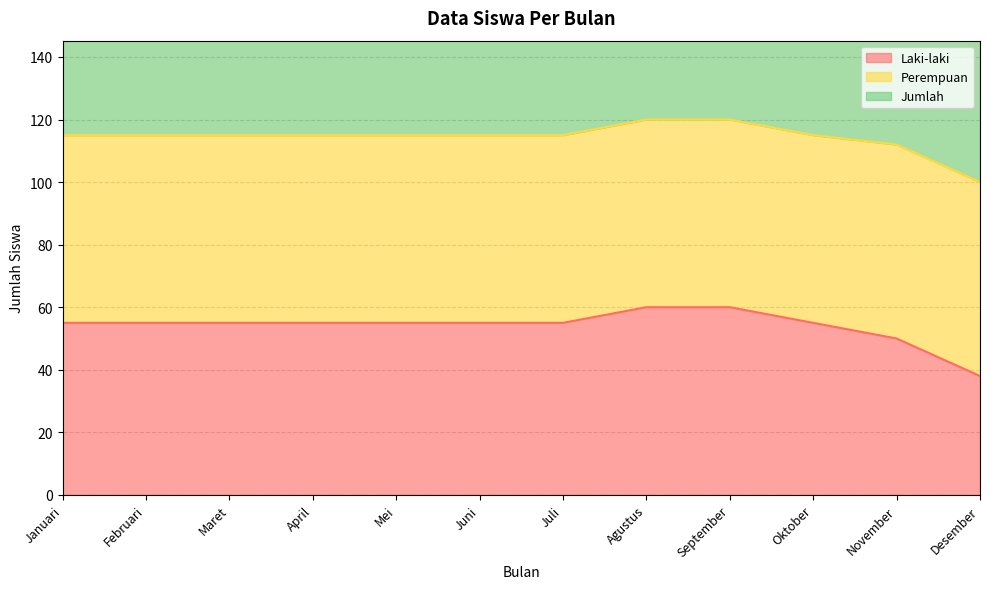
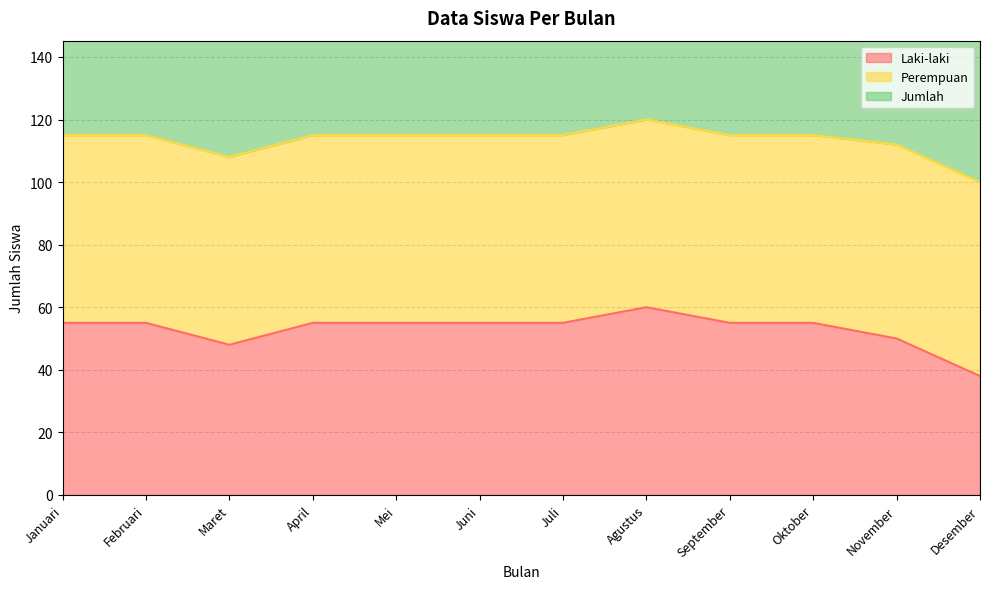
Laki-laki, Maret: 55 -> 48
Laki-laki, September: 60 -> 55
